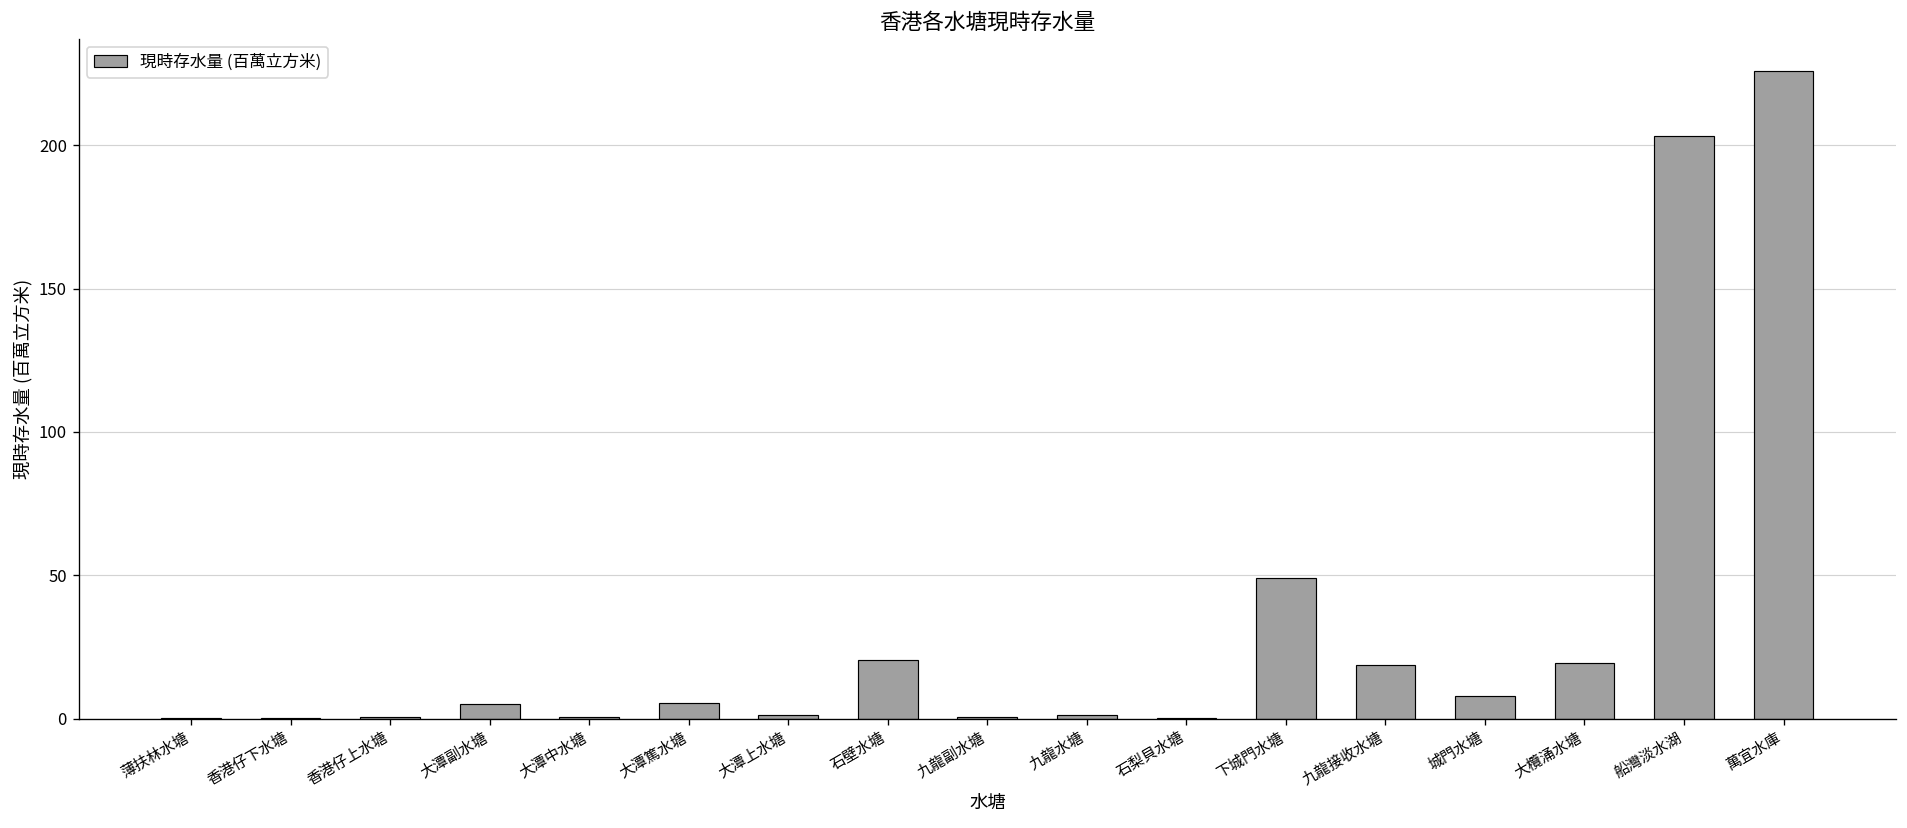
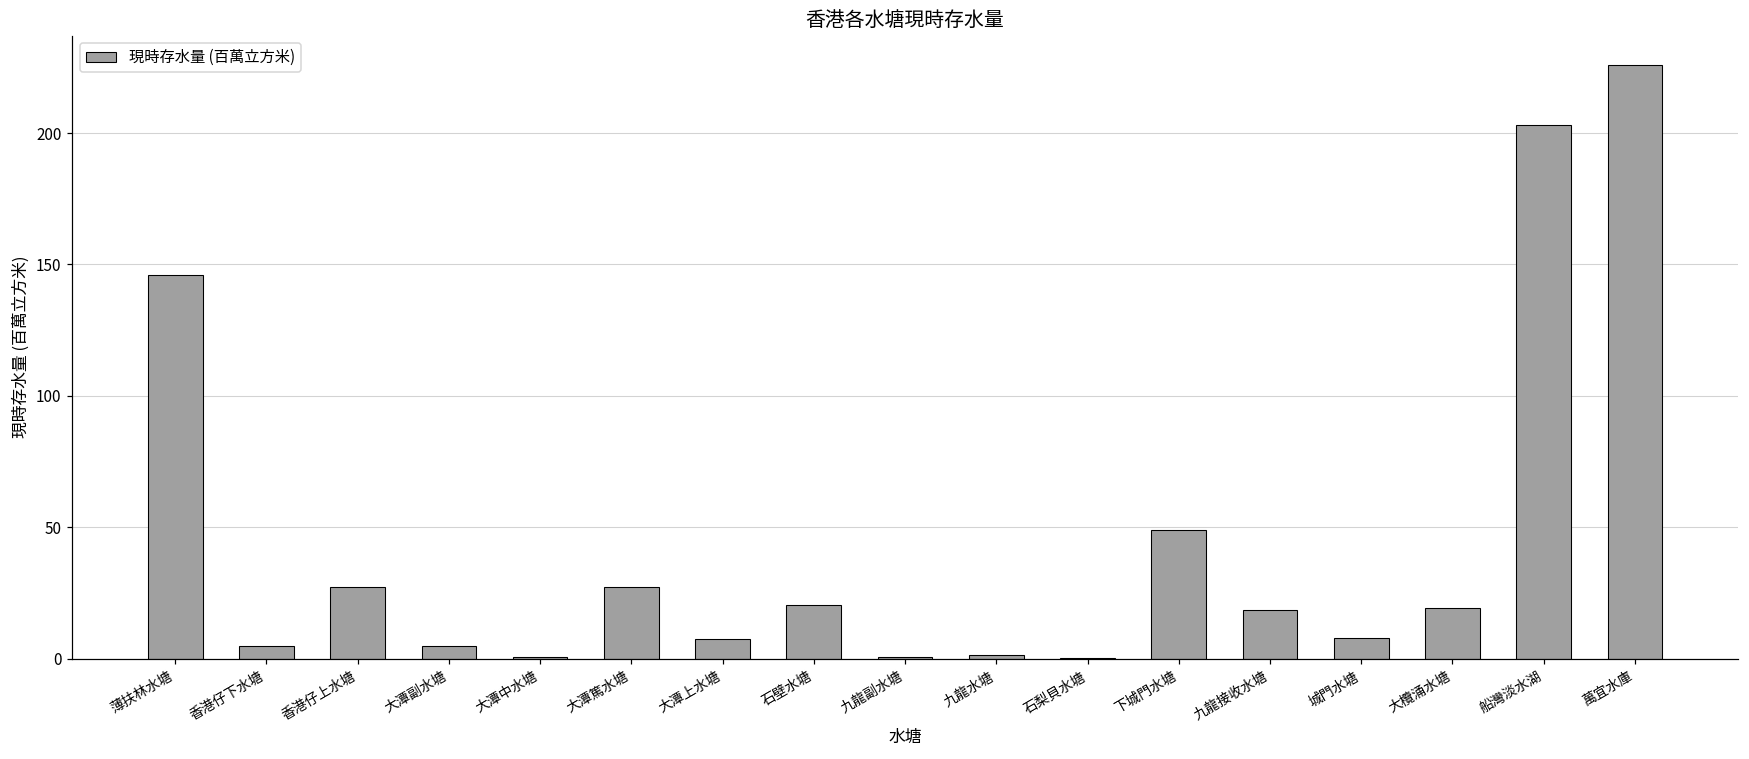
薄扶林水塘: 0 -> 146
香港仔下水塘: 0 -> 5
香港仔上水塘: 1 -> 27
大潭篤水塘: 6 -> 27
大潭上水塘: 1 -> 8
